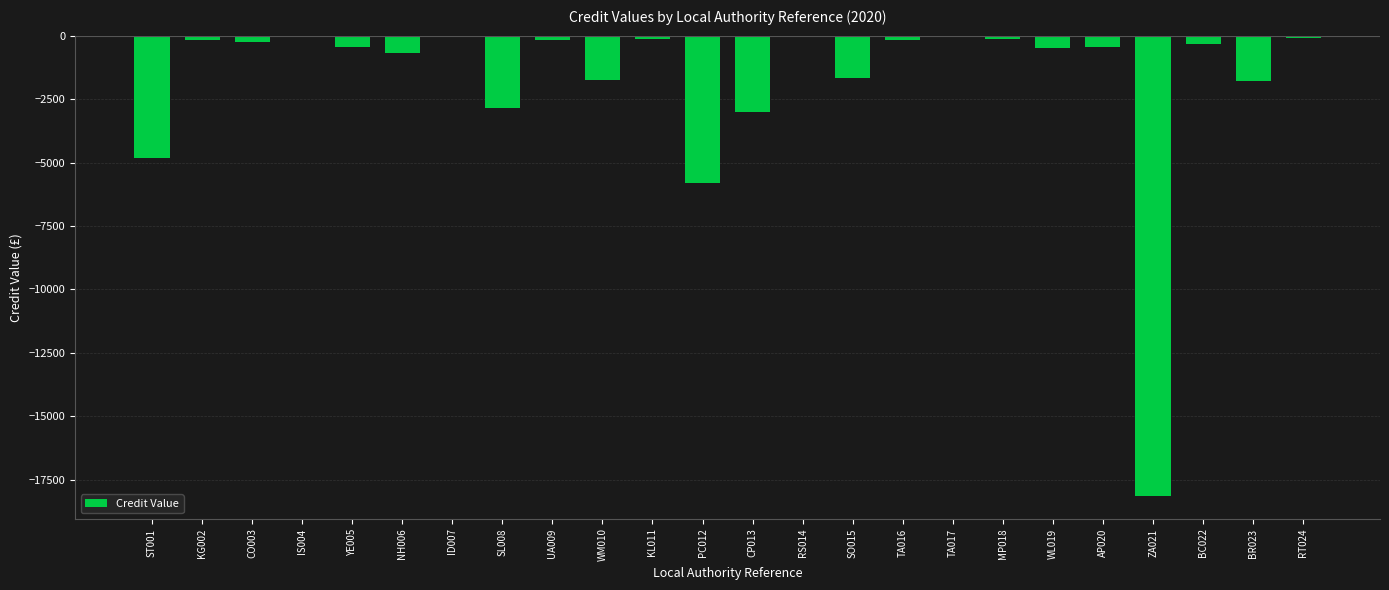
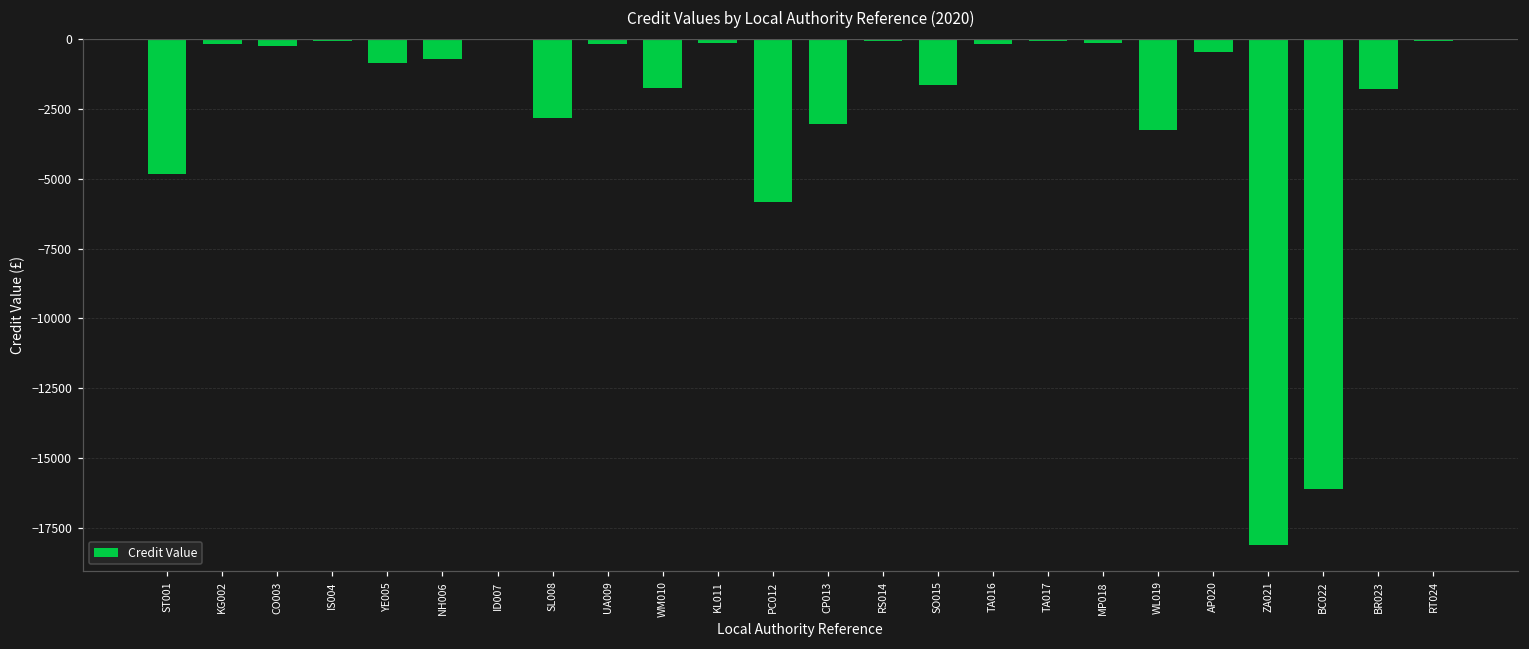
YE005: -500 -> -800
WL019: -500 -> -3200
BC022: -300 -> -16100
